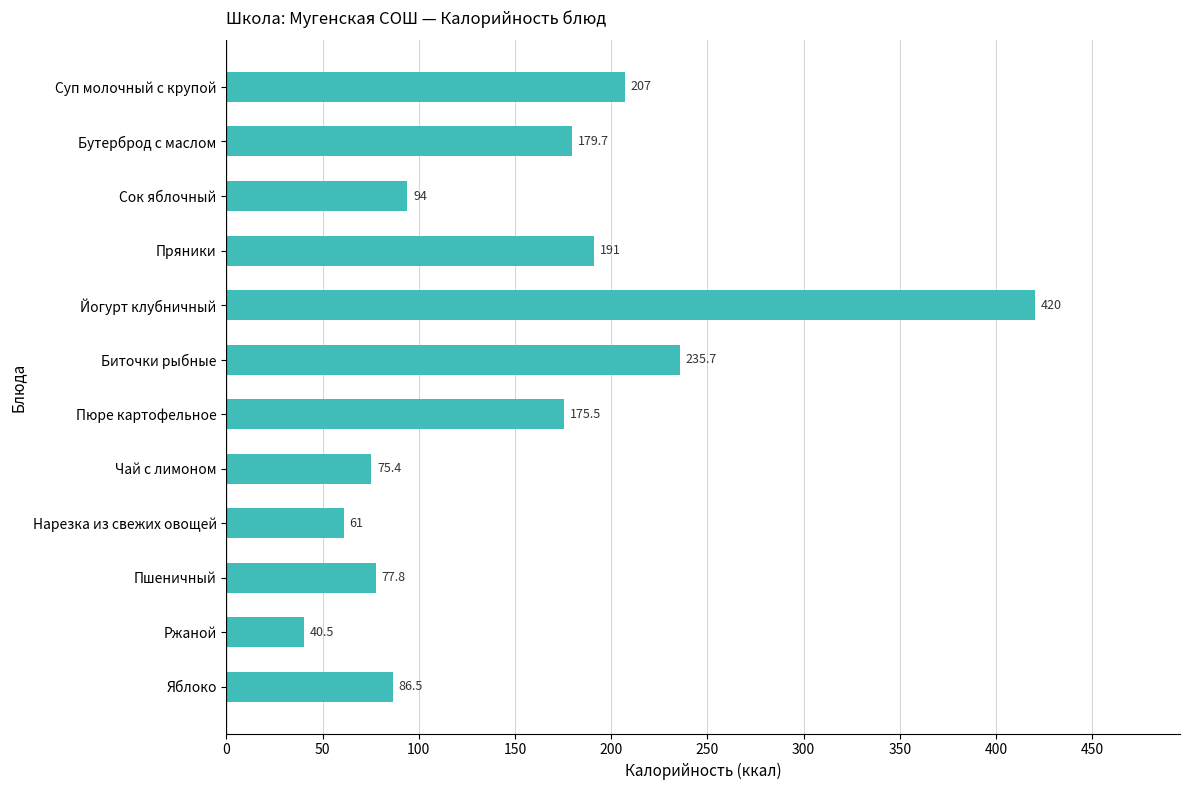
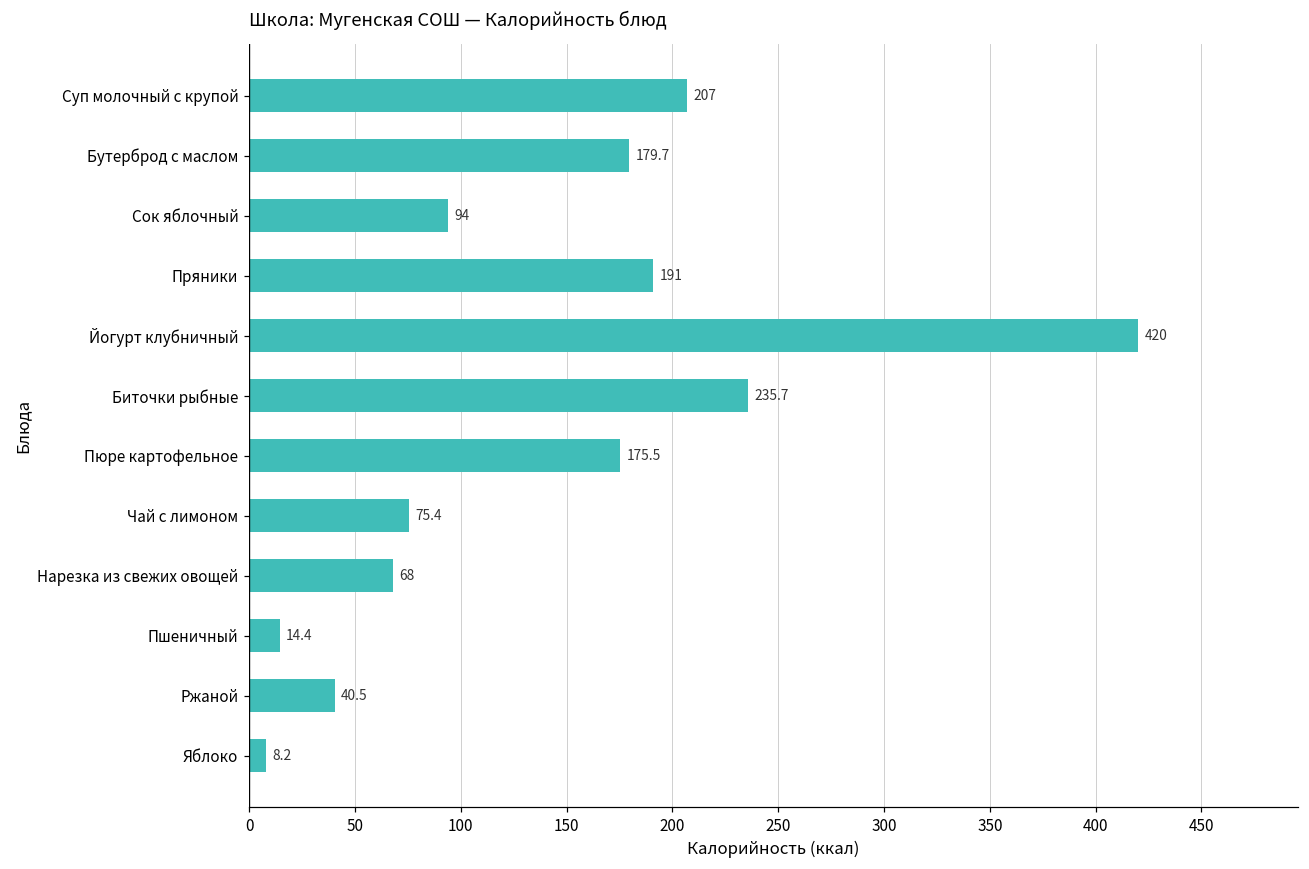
Нарезка из свежих овощей: 61 -> 68
Пшеничный: 77.8 -> 14.4
Яблоко: 86.5 -> 8.2
